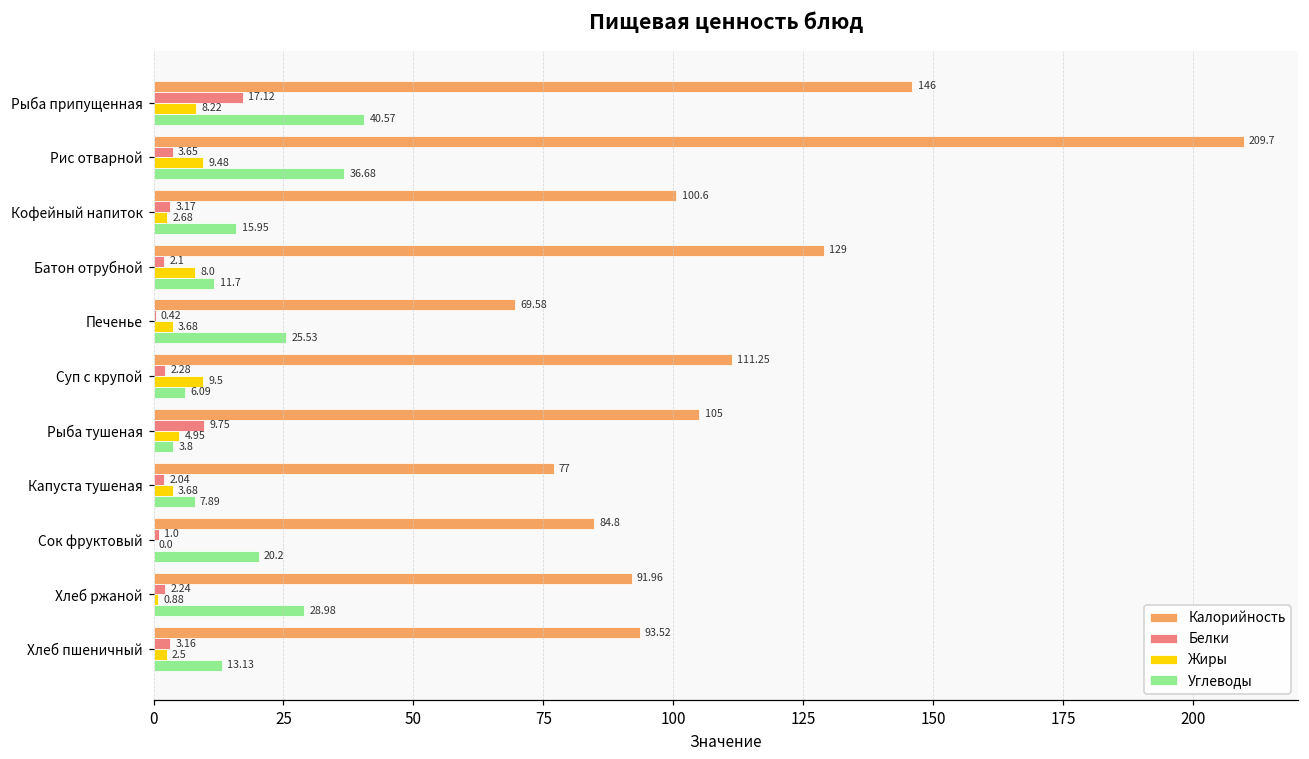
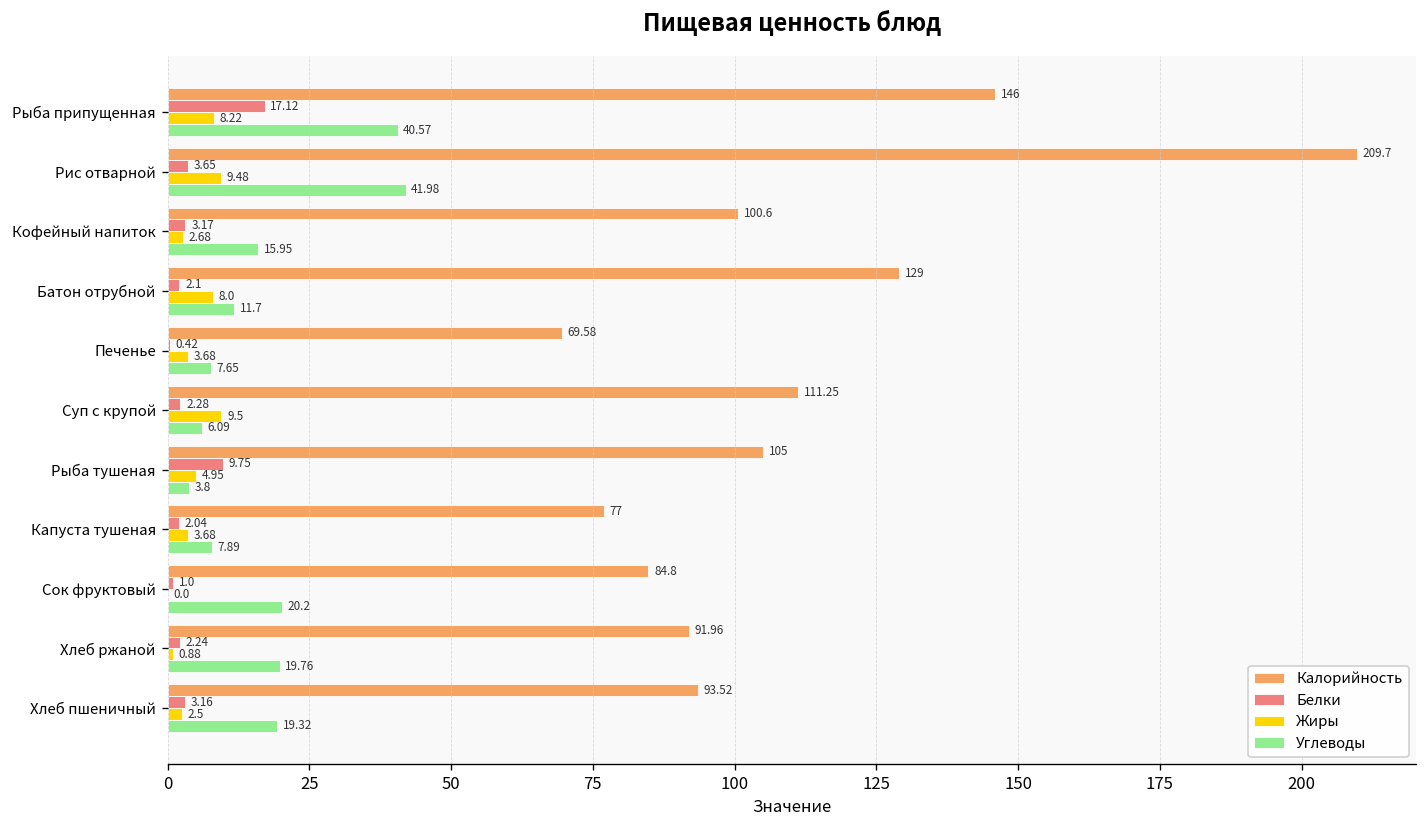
Углеводы, Рис отварной: 36.68 -> 41.98
Углеводы, Печенье: 25.53 -> 7.65
Углеводы, Хлеб ржаной: 28.98 -> 19.76
Углеводы, Хлеб пшеничный: 13.13 -> 19.32
